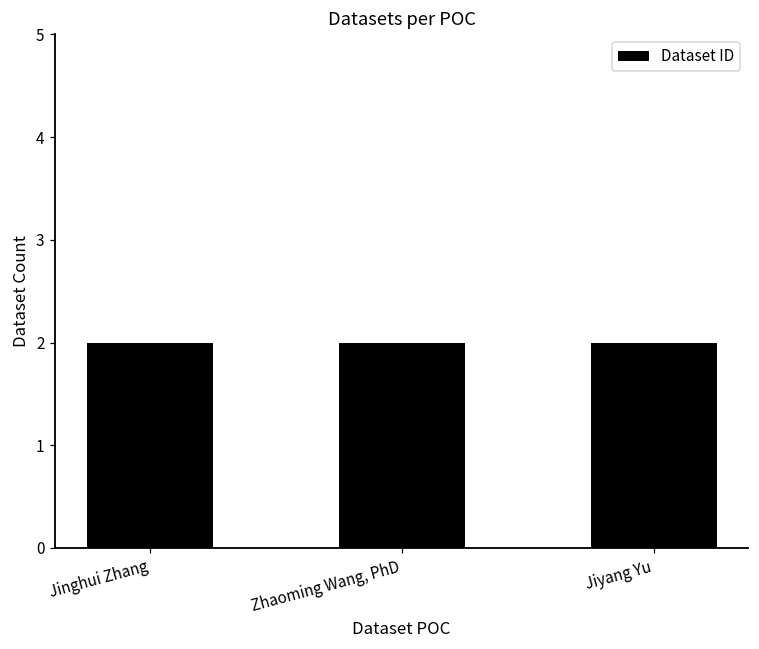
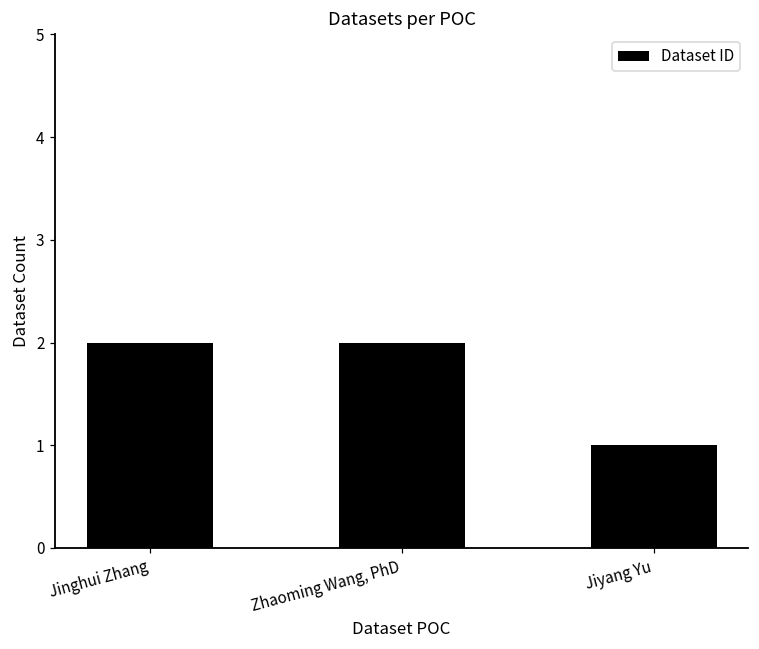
Jiyang Yu: 2 -> 1
